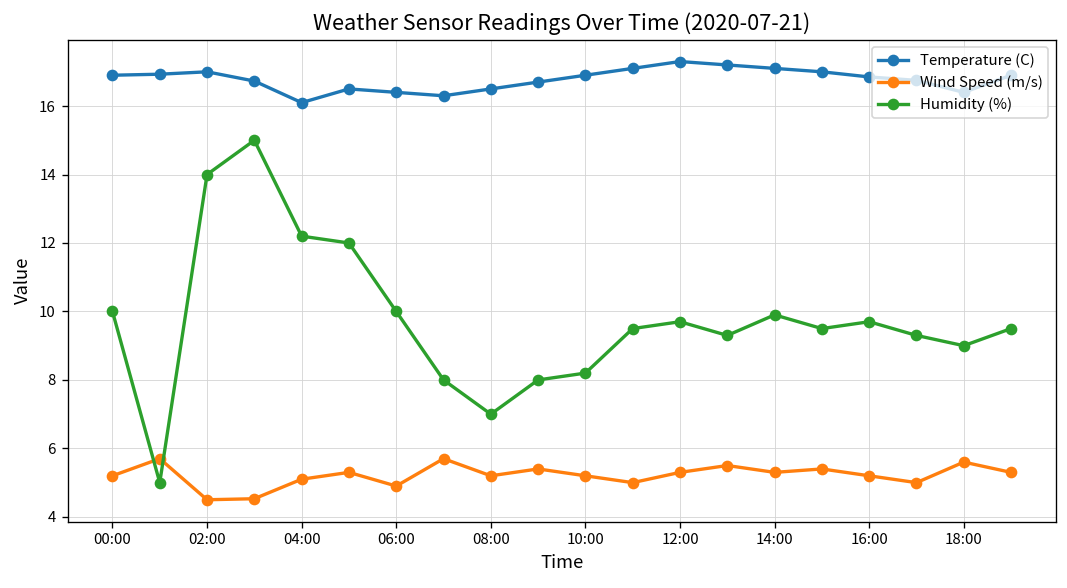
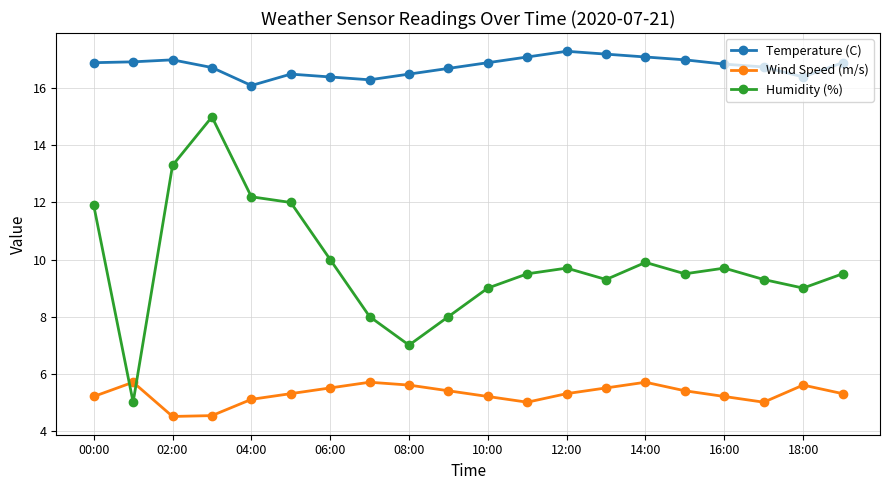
Humidity (%), 00:00: 10.0 -> 11.9
Humidity (%), 02:00: 14.0 -> 13.3
Wind Speed (m/s), 06:00: 4.9 -> 5.5
Wind Speed (m/s), 08:00: 5.2 -> 5.6
Humidity (%), 10:00: 8.2 -> 9.0
Wind Speed (m/s), 14:00: 5.3 -> 5.7
